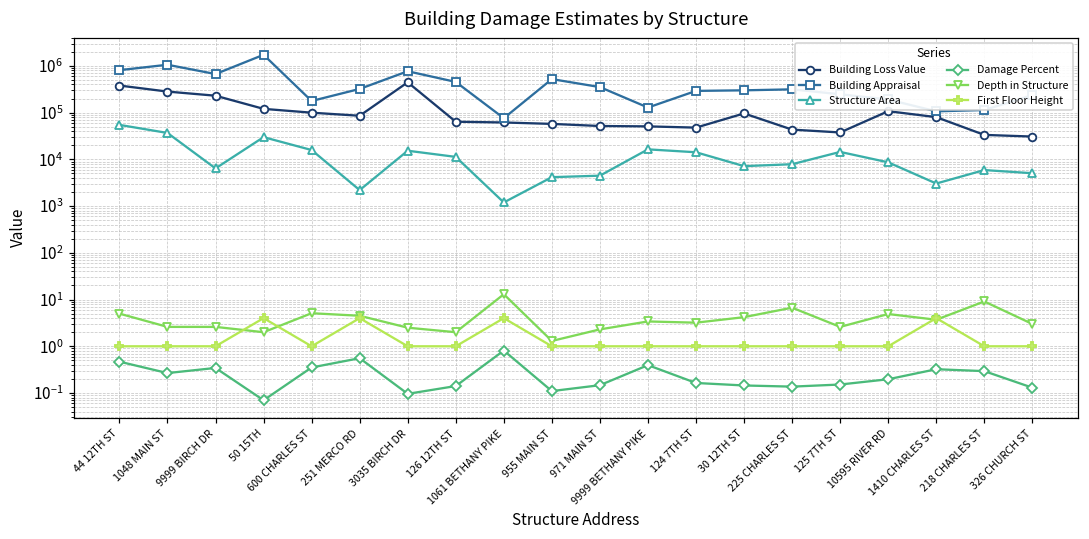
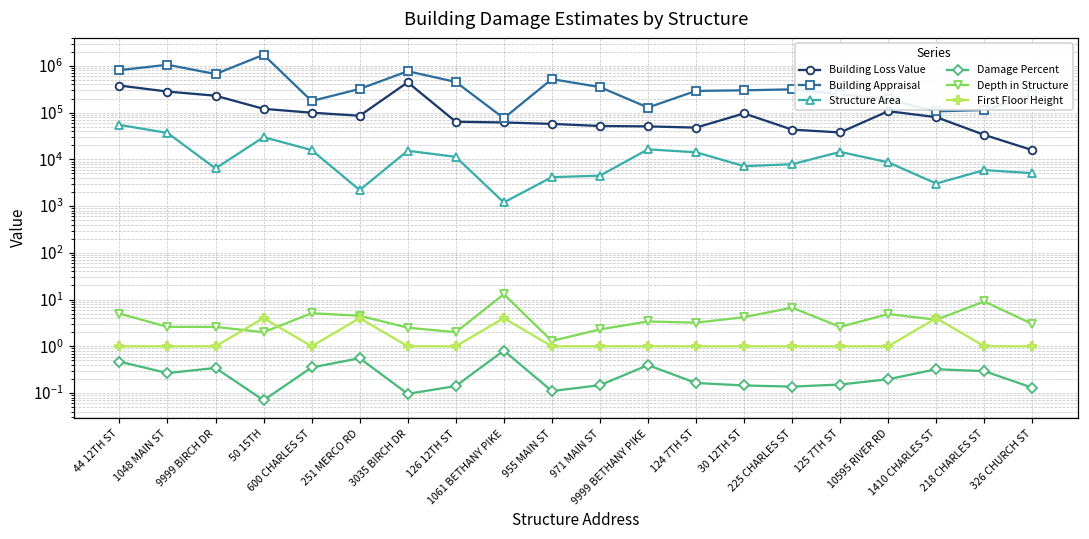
Building Loss Value, 326 CHURCH ST: 30000 -> 16000
